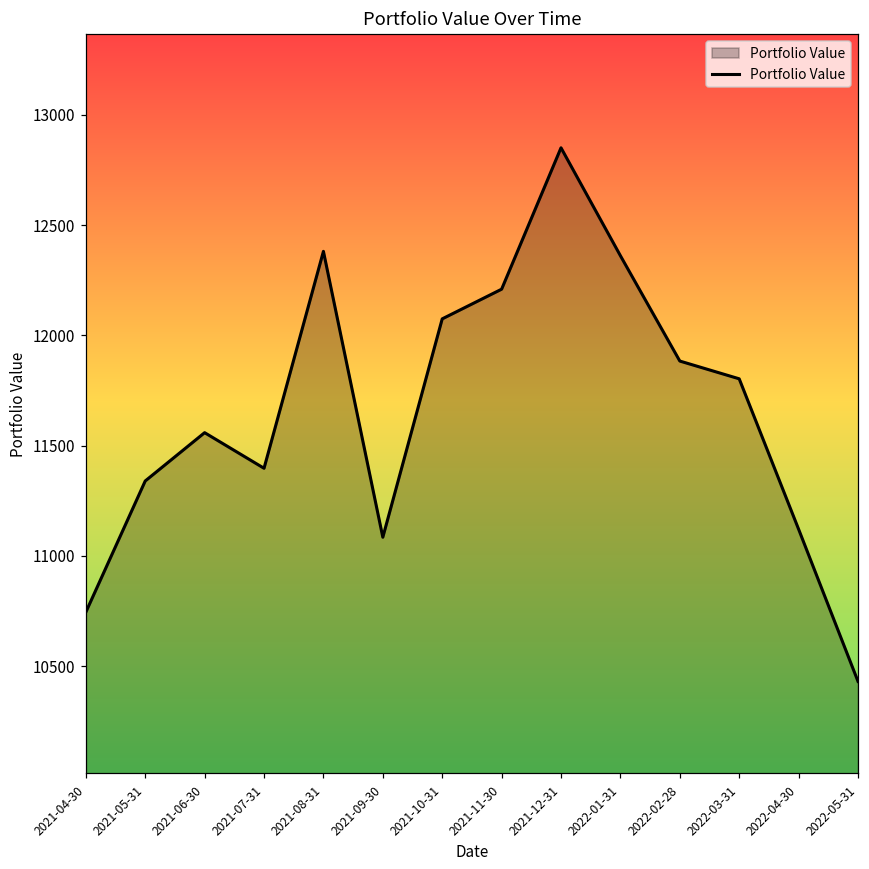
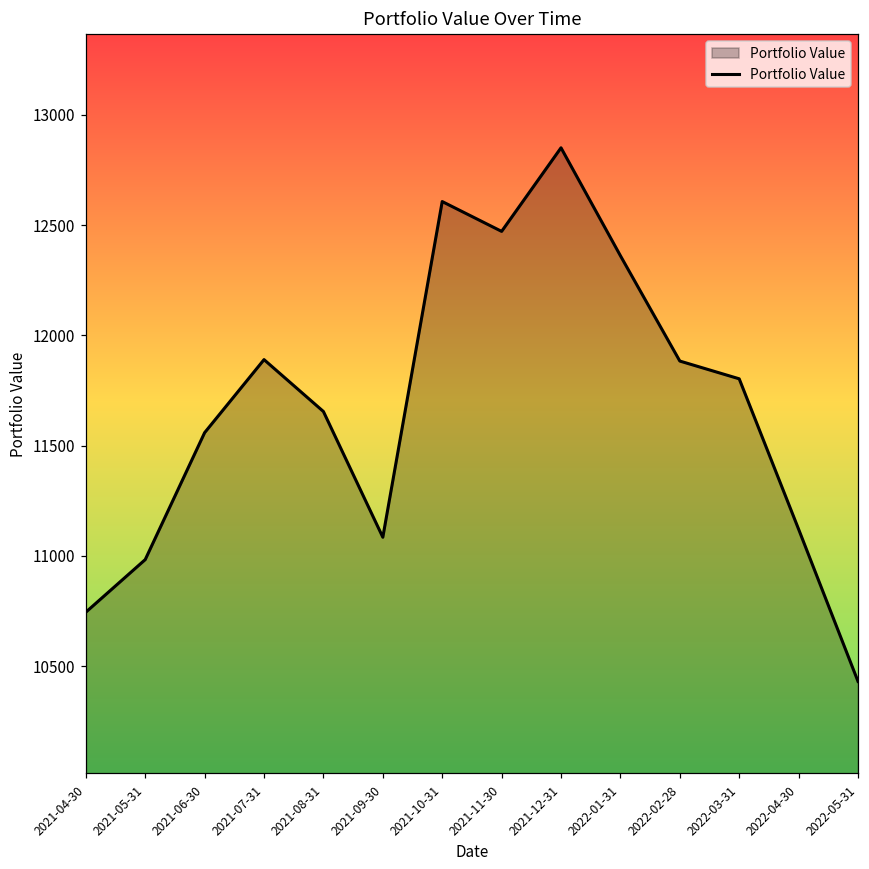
2021-05-31: 11340 -> 10980
2021-07-31: 11400 -> 11890
2021-08-31: 12380 -> 11650
2021-10-31: 12070 -> 12610
2021-11-30: 12210 -> 12470
